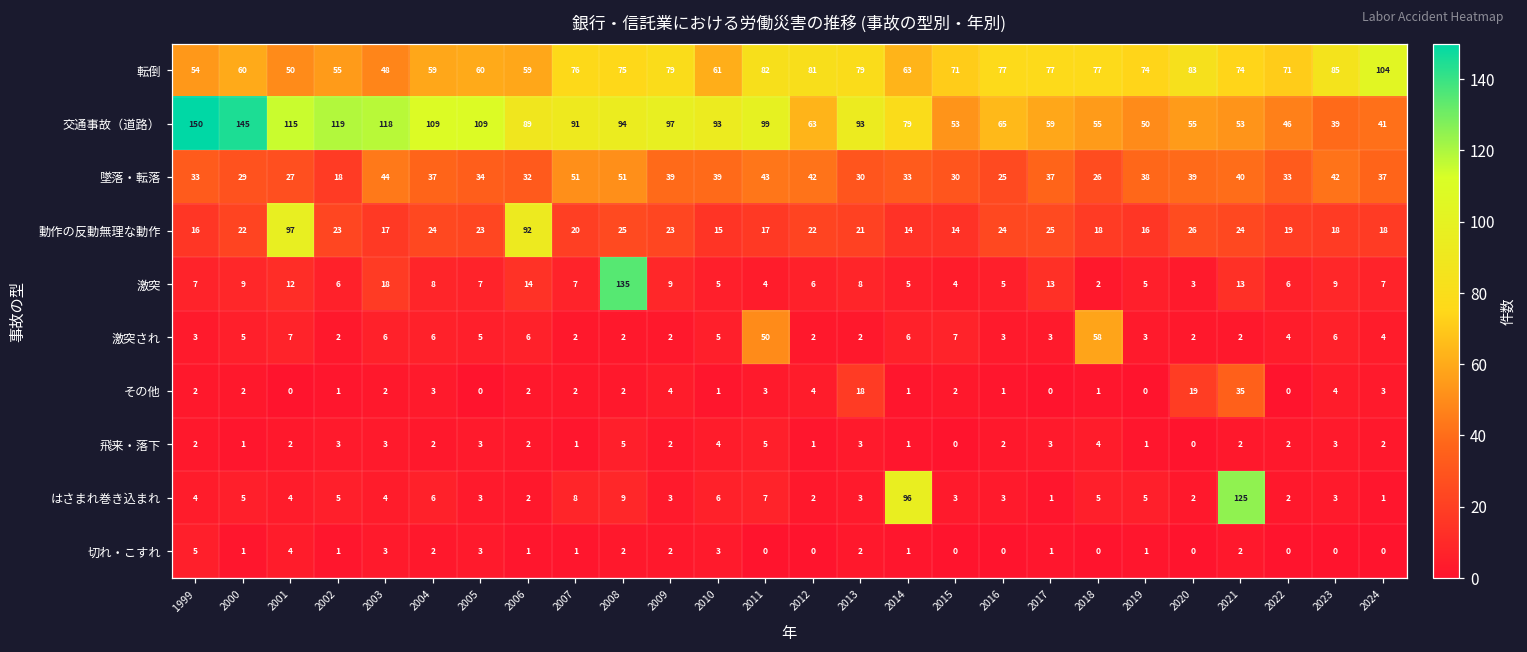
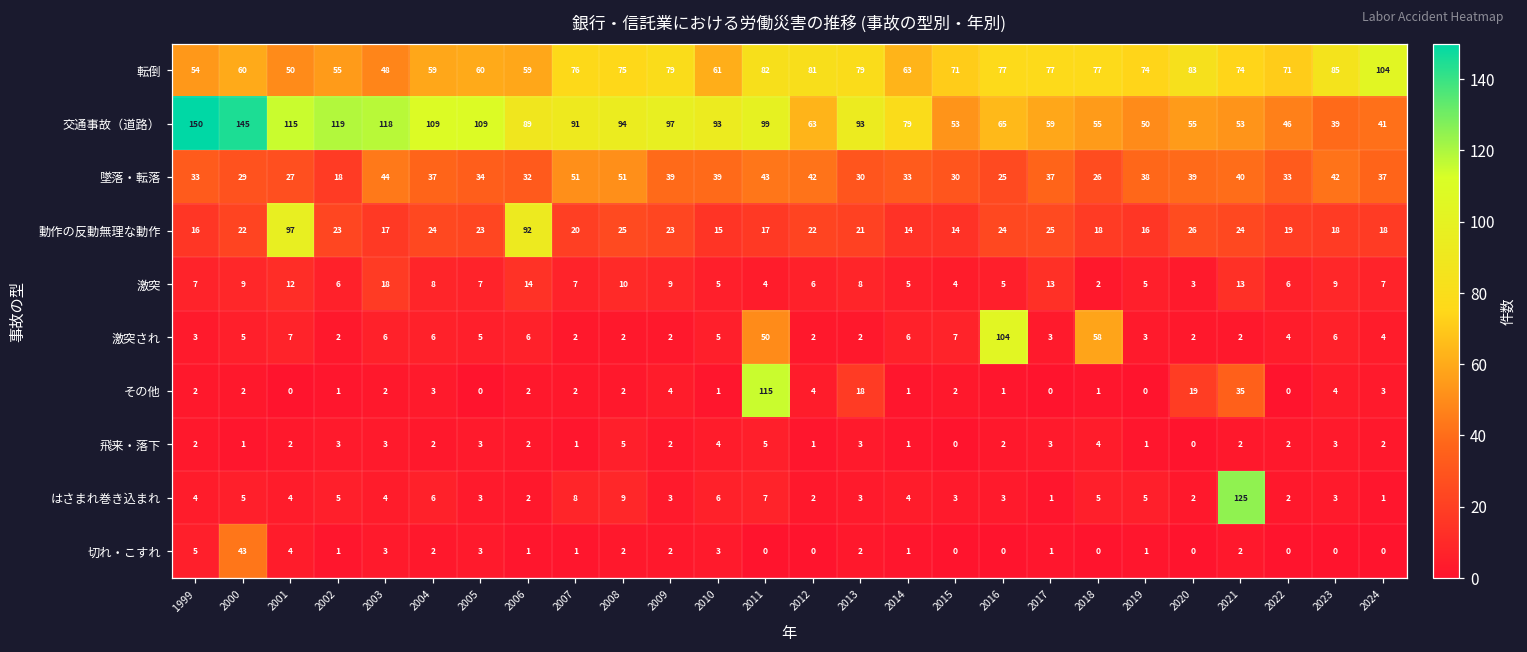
激突, 2008: 135 -> 10
激突され, 2016: 3 -> 104
その他, 2011: 3 -> 115
はさまれ巻き込まれ, 2014: 96 -> 4
切れ・こすれ, 2000: 1 -> 43
